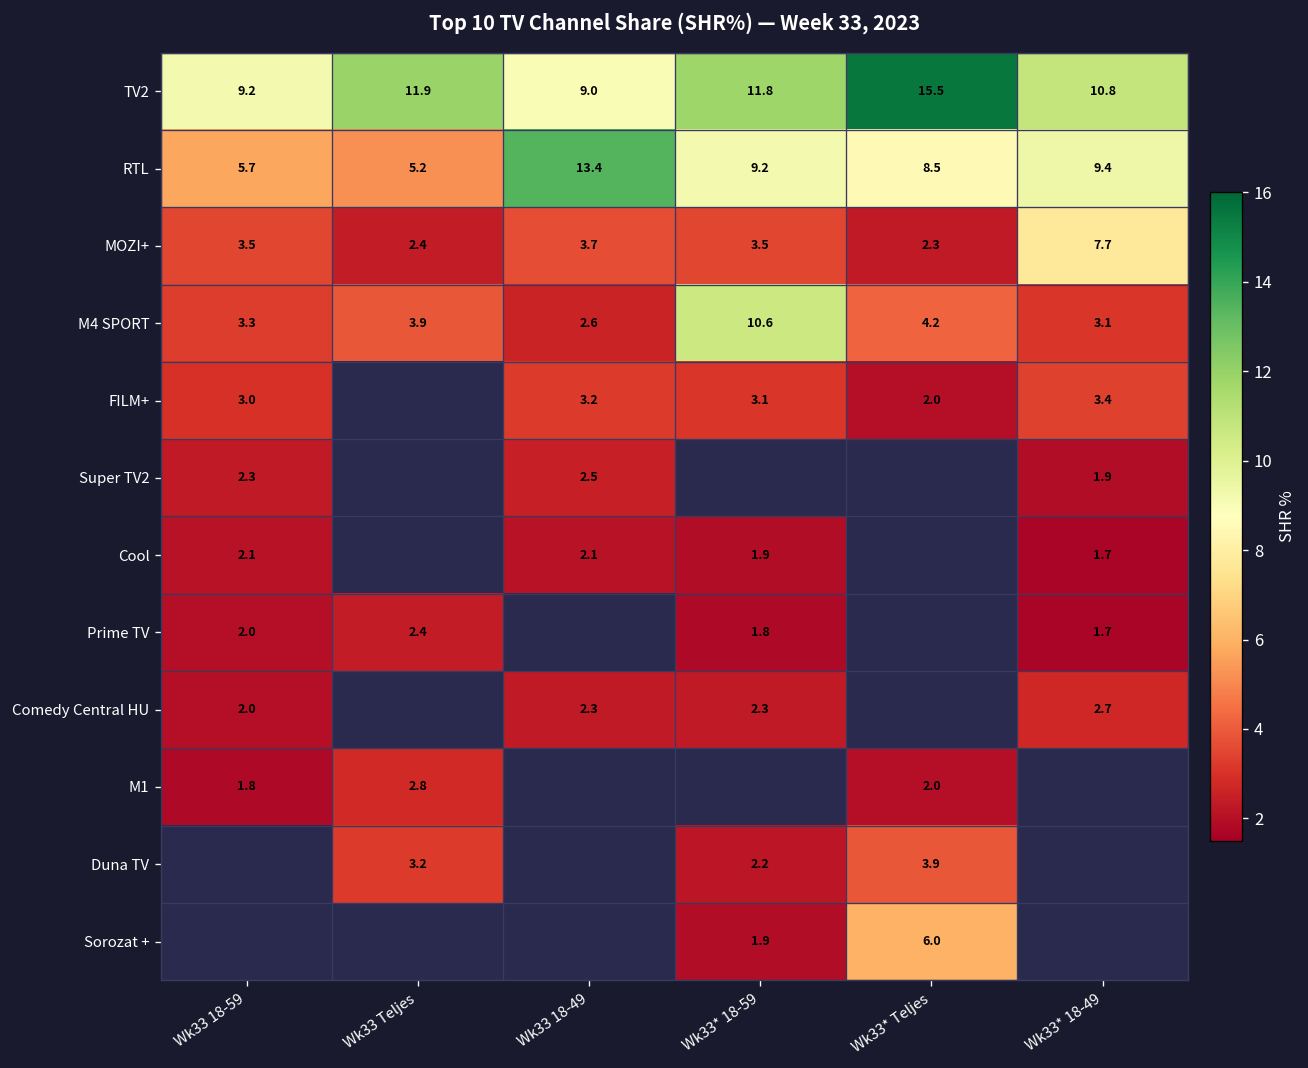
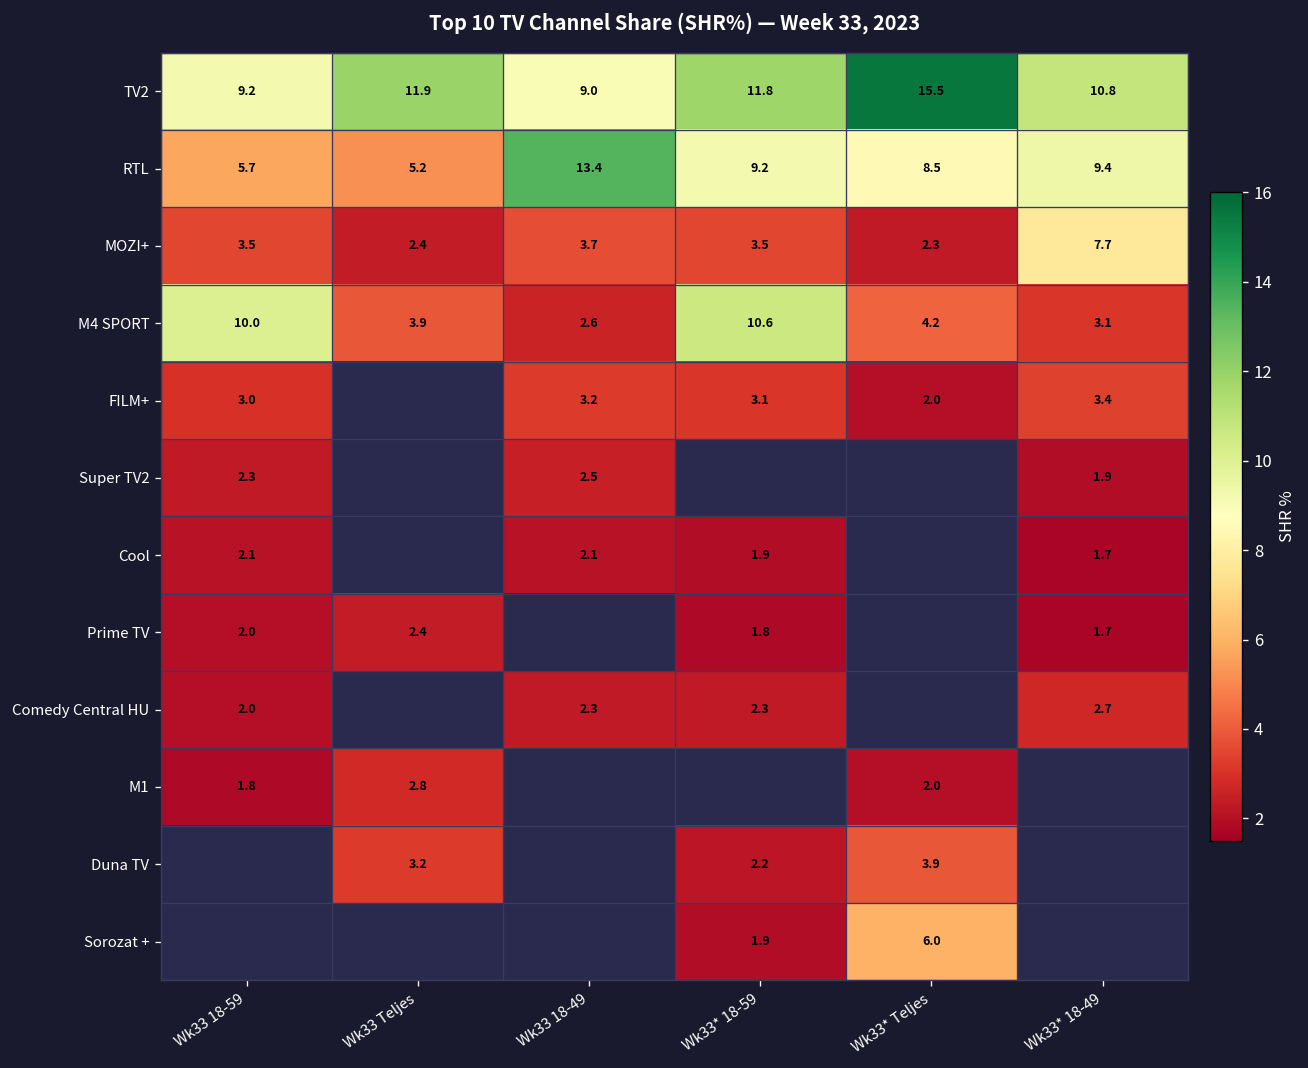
M4 SPORT, Wk33 18-59: 3.3 -> 10.0
